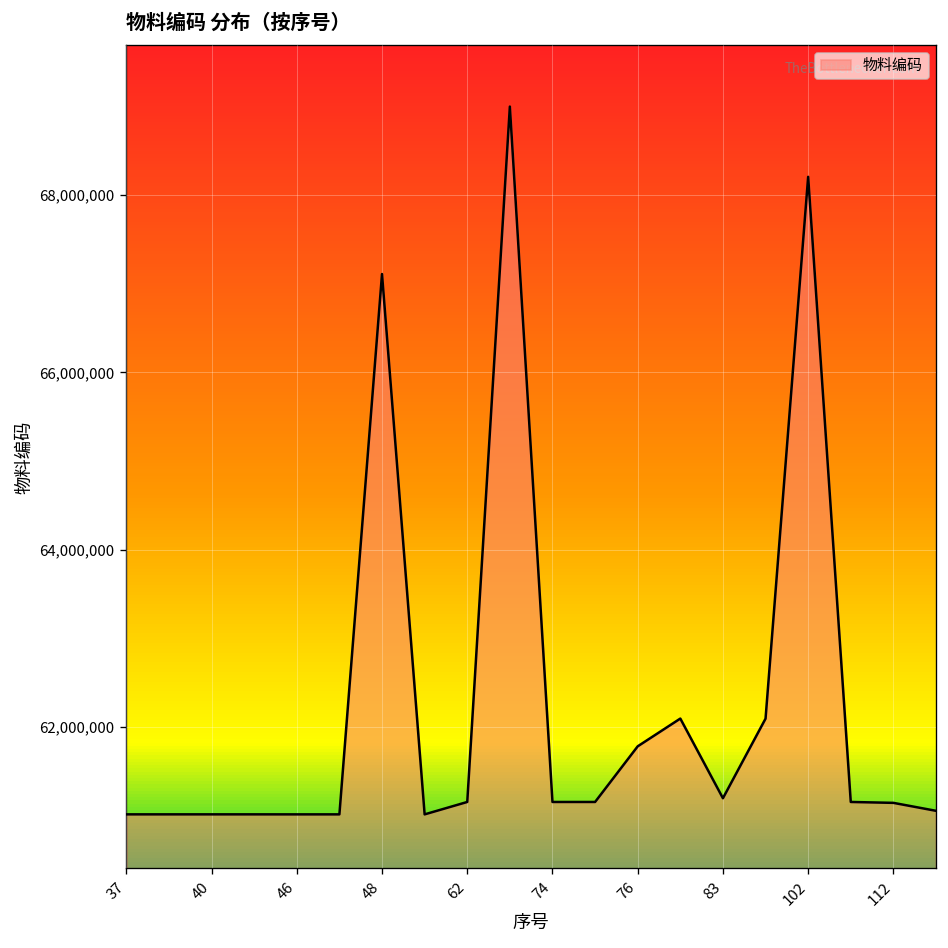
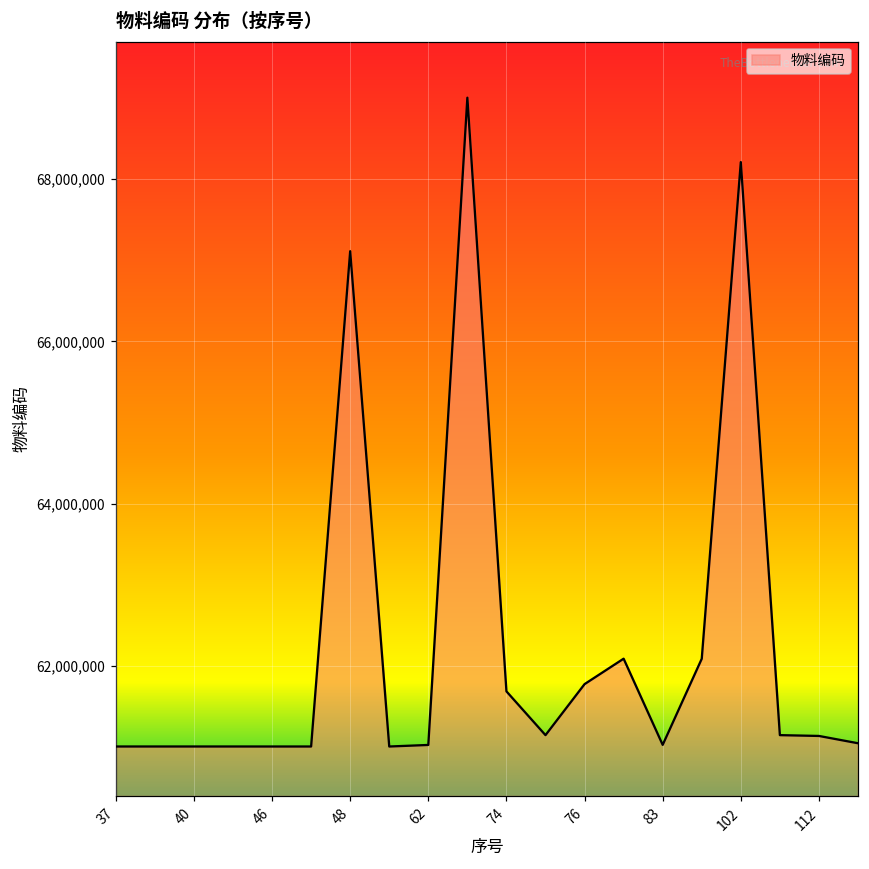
62: 61,200,000 -> 61,000,000
74: 61,200,000 -> 61,700,000
83: 61,200,000 -> 61,000,000
